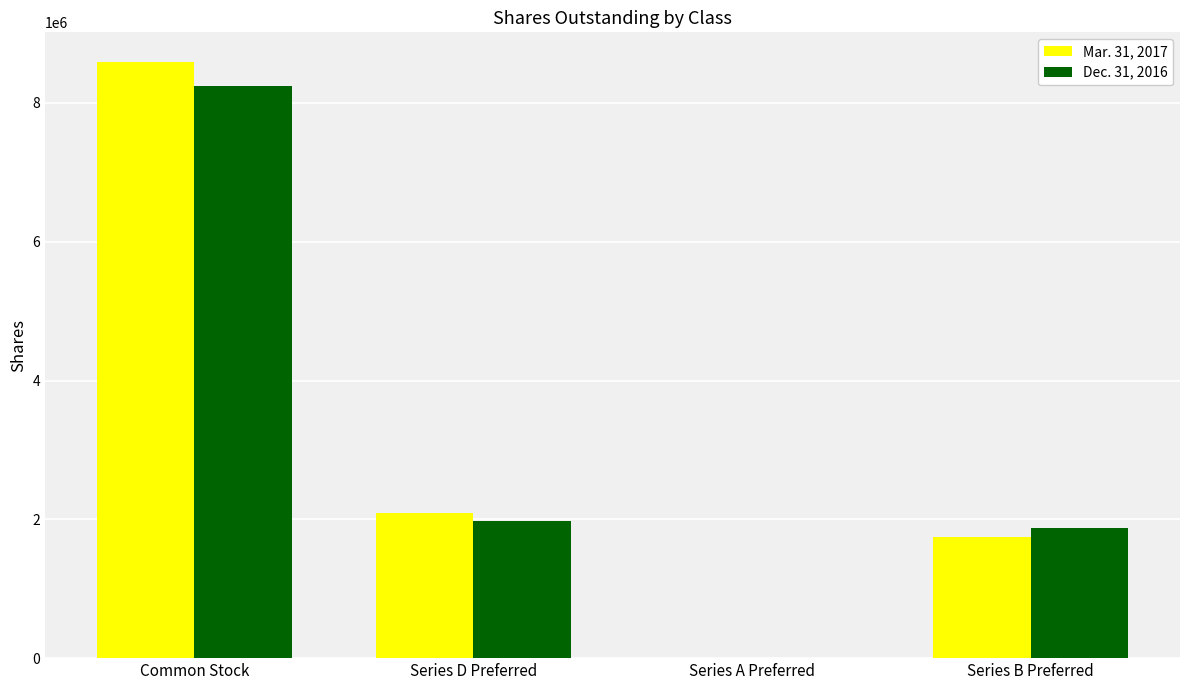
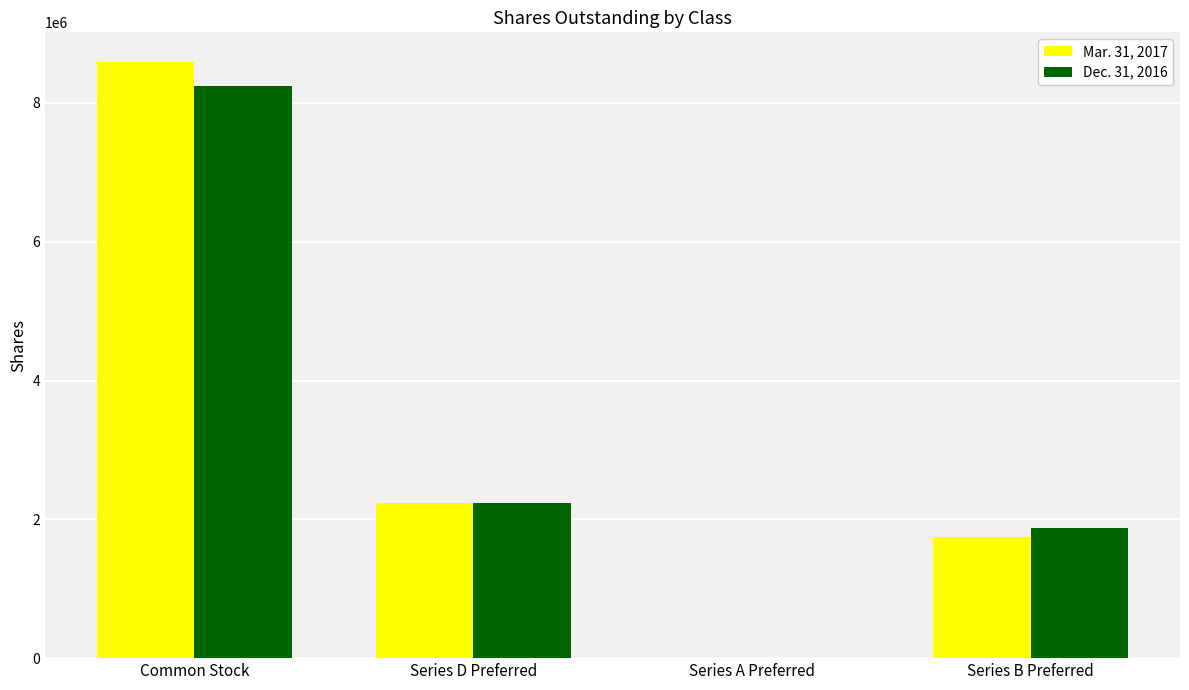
Mar. 31, 2017, Series D Preferred: 2100000 -> 2200000
Dec. 31, 2016, Series D Preferred: 2000000 -> 2200000
